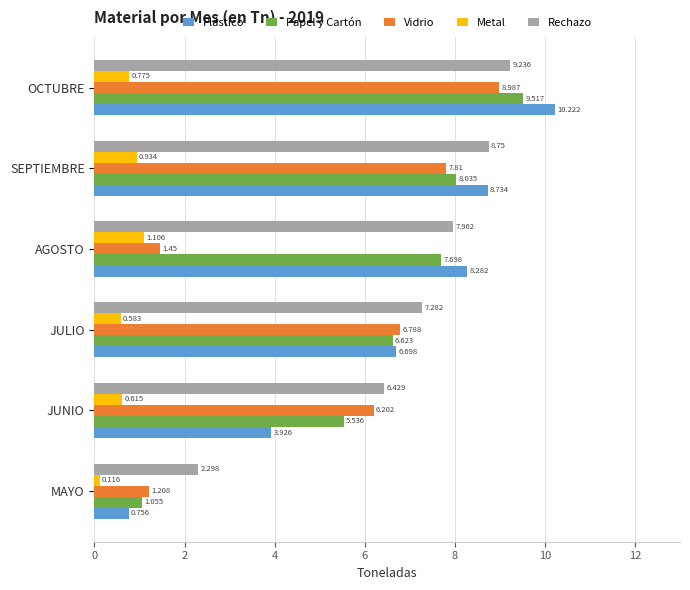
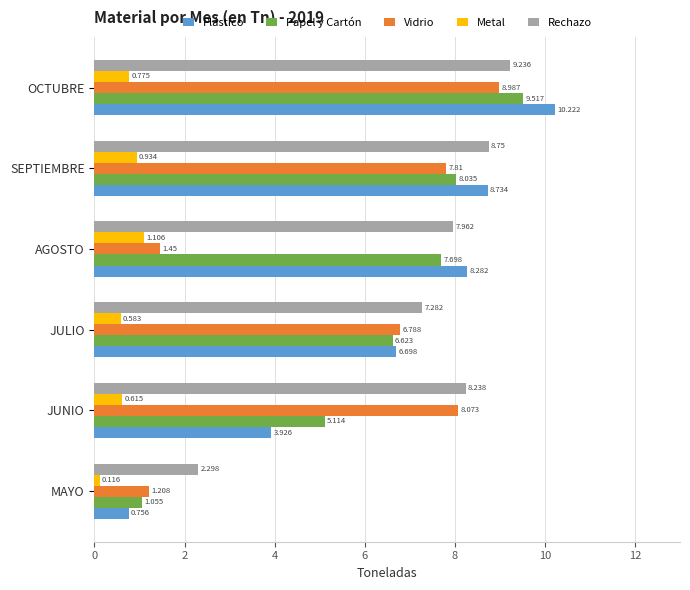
Rechazo, JUNIO: 6.429 -> 8.238
Vidrio, JUNIO: 6.202 -> 8.073
Papel y Cartón, JUNIO: 5.536 -> 5.114
